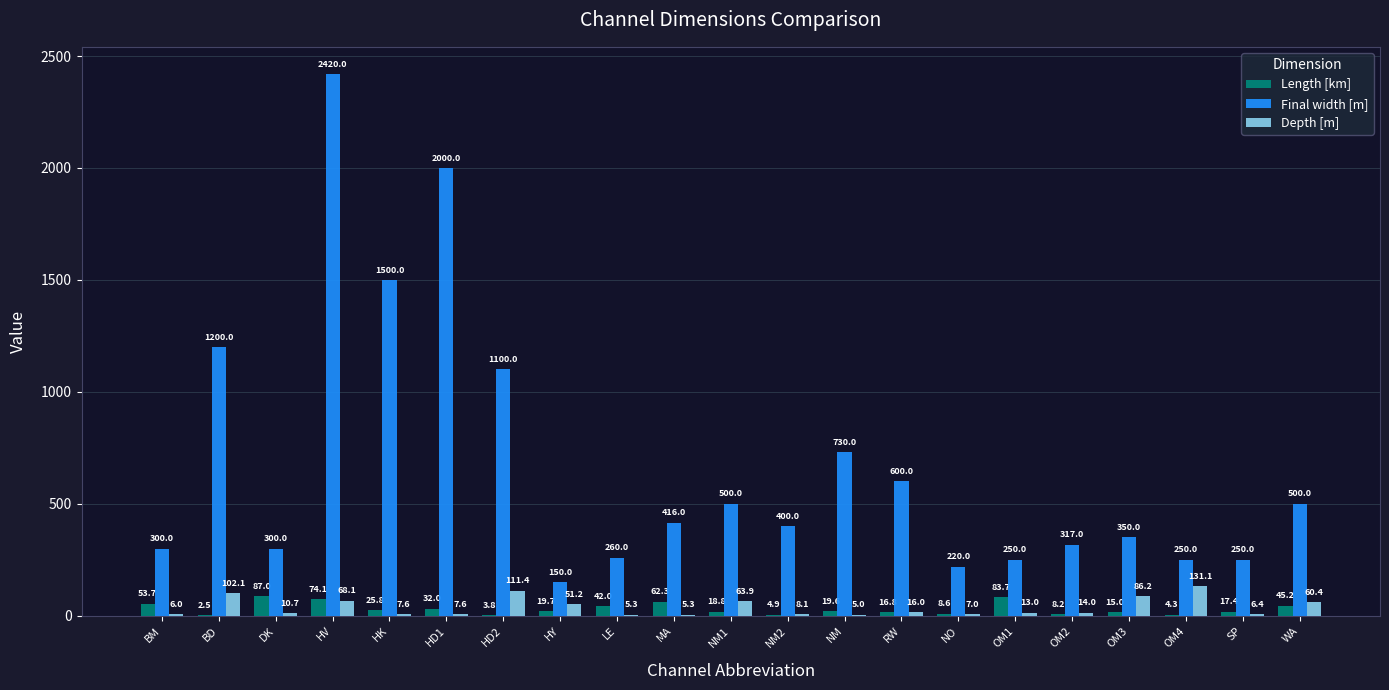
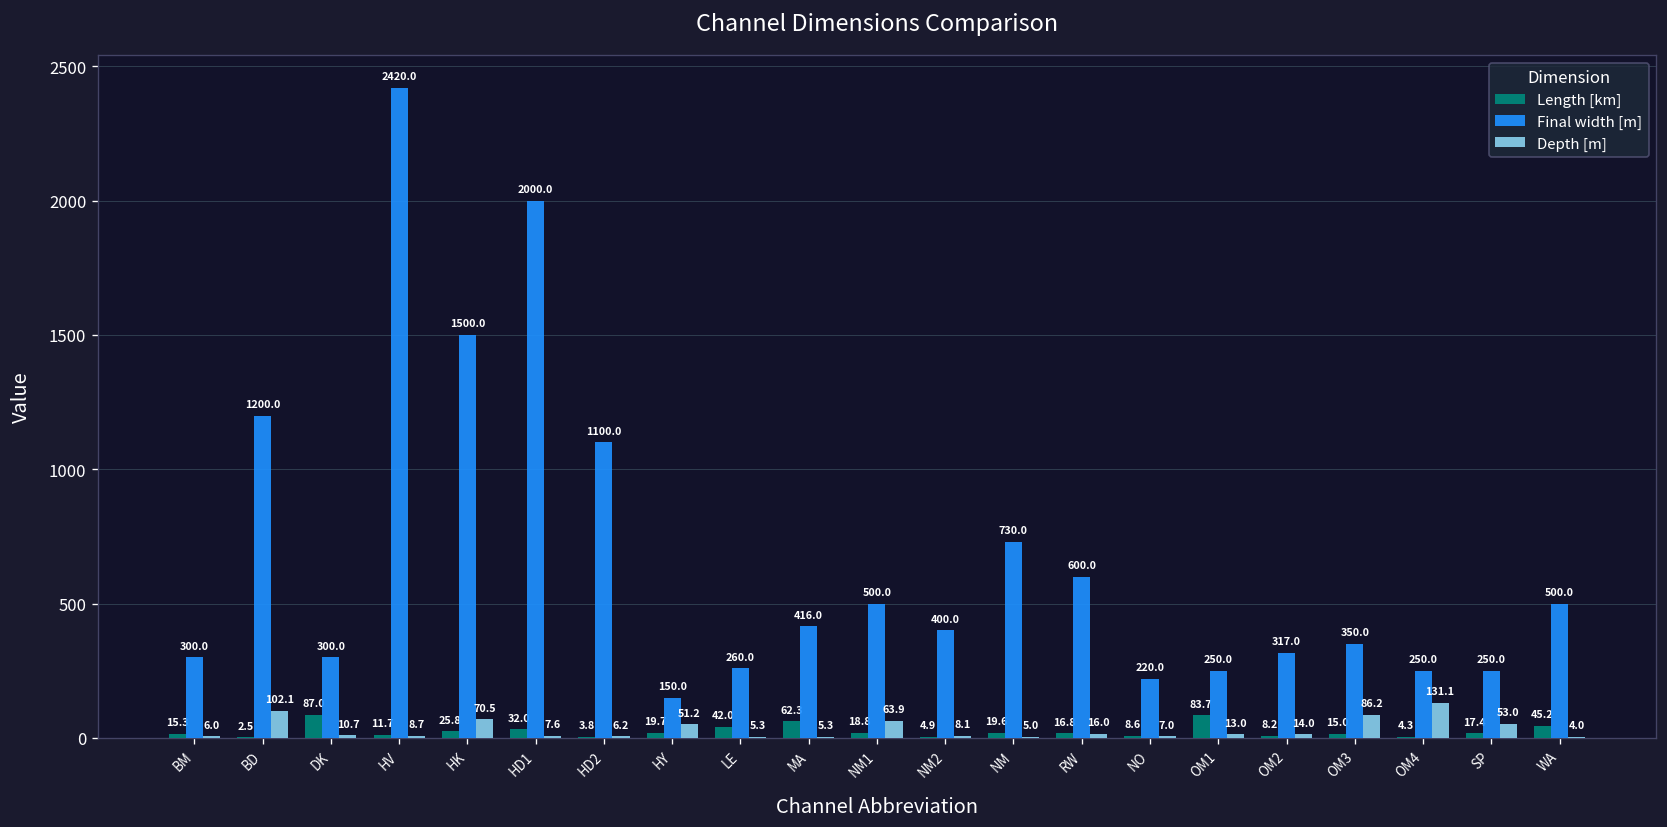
Length [km], BM: 53.7 -> 15.3
Length [km], HV: 74.1 -> 11.7
Depth [m], HV: 68.1 -> 8.7
Depth [m], HK: 7.6 -> 70.5
Depth [m], HD2: 111.4 -> 6.2
Depth [m], SP: 6.4 -> 53.0
Depth [m], WA: 60.4 -> 4.0
